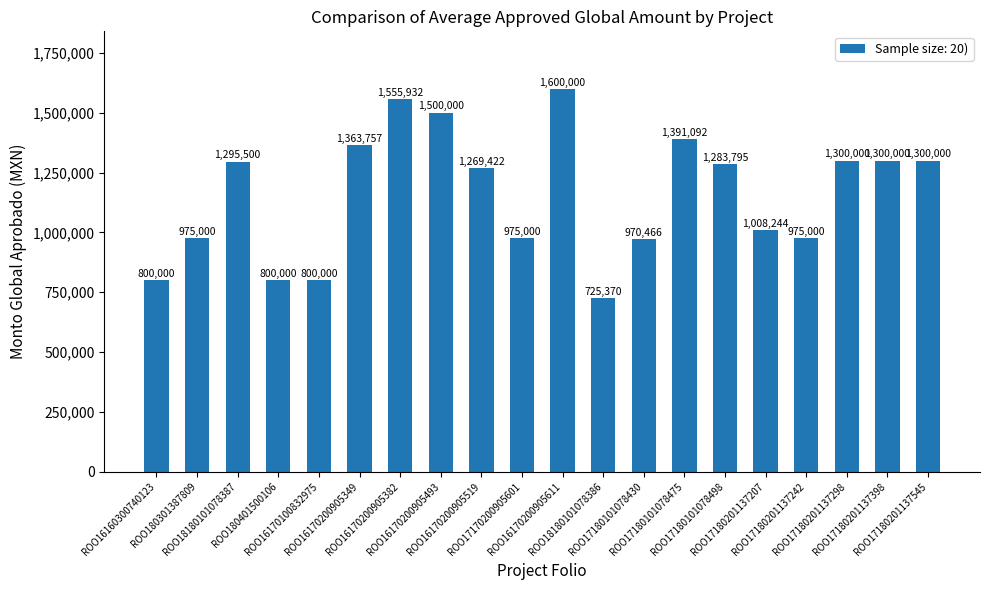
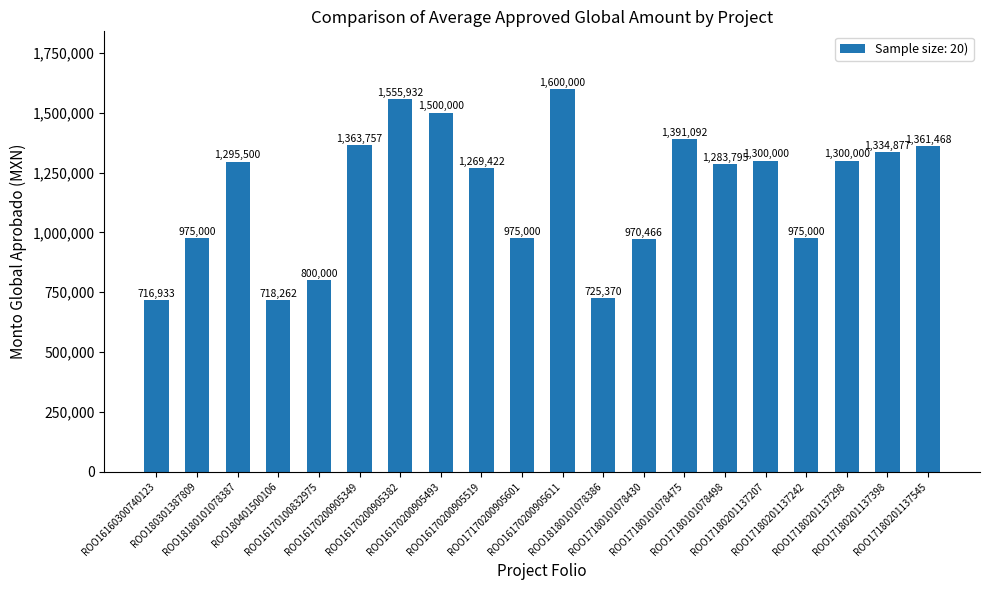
ROO16160300740123: 800,000 -> 716,933
ROO180401500106: 800,000 -> 718,262
ROO17180201137207: 1,008,244 -> 1,300,000
ROO17180201137398: 1,300,000 -> 1,334,877
ROO17180201137545: 1,300,000 -> 1,361,468
